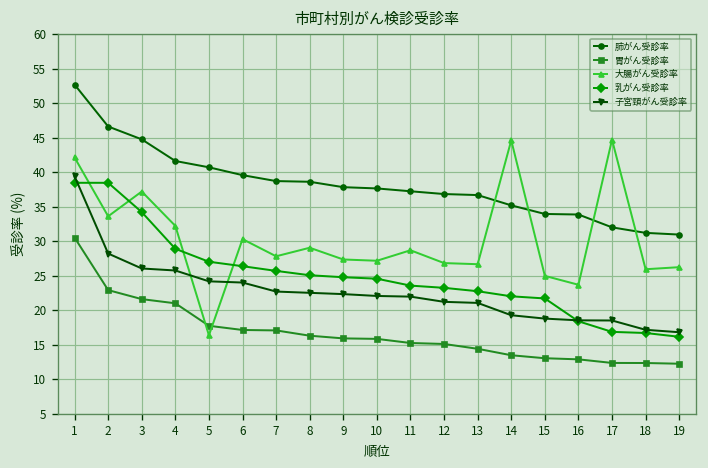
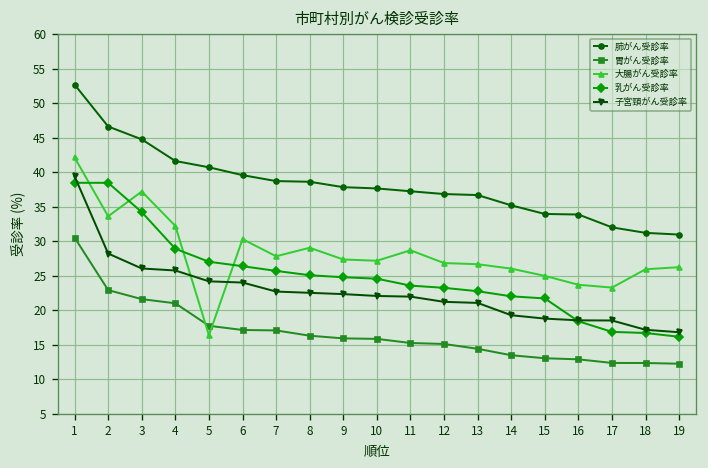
大腸がん受診率, 14: 45 -> 26
大腸がん受診率, 17: 45 -> 23
